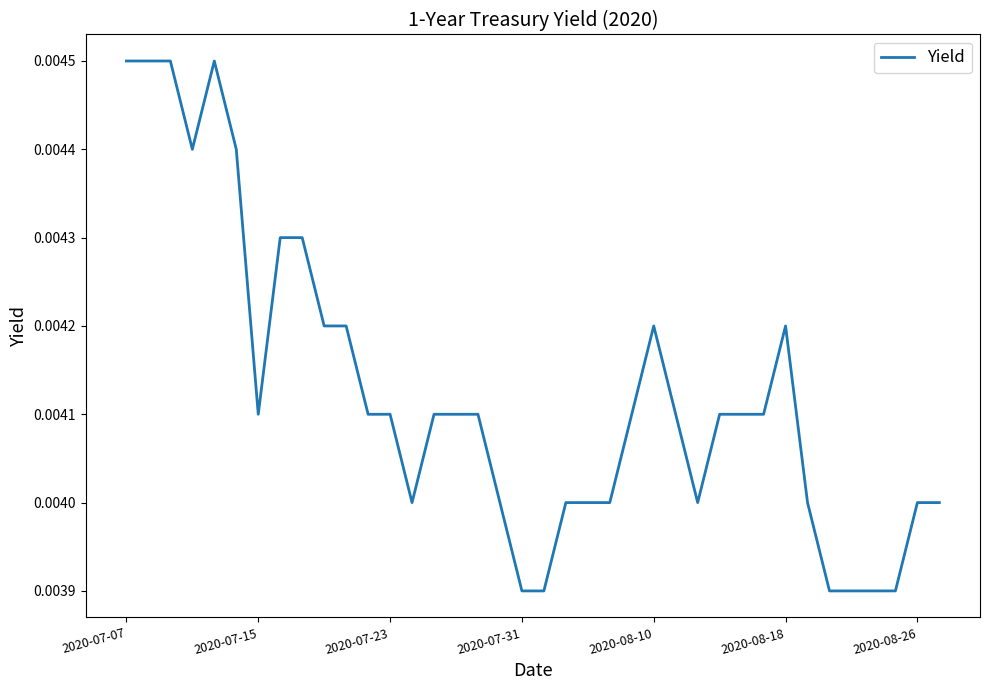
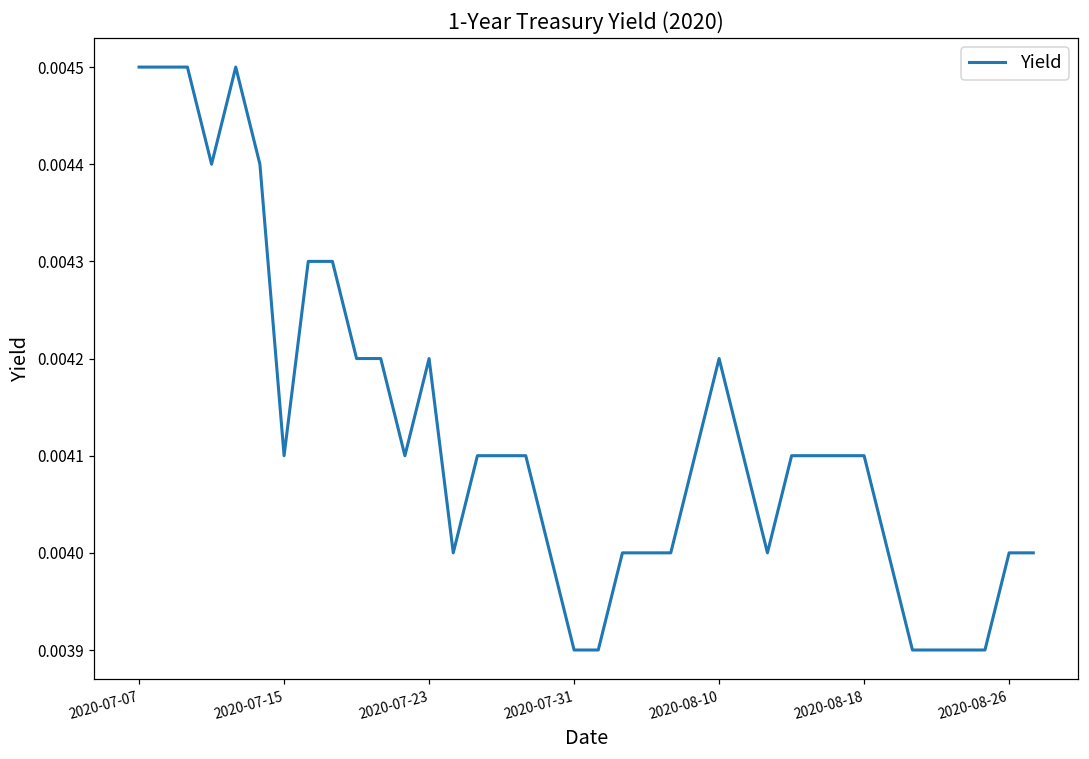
2020-07-23: 0.0041 -> 0.0042
2020-08-18: 0.0042 -> 0.0041
